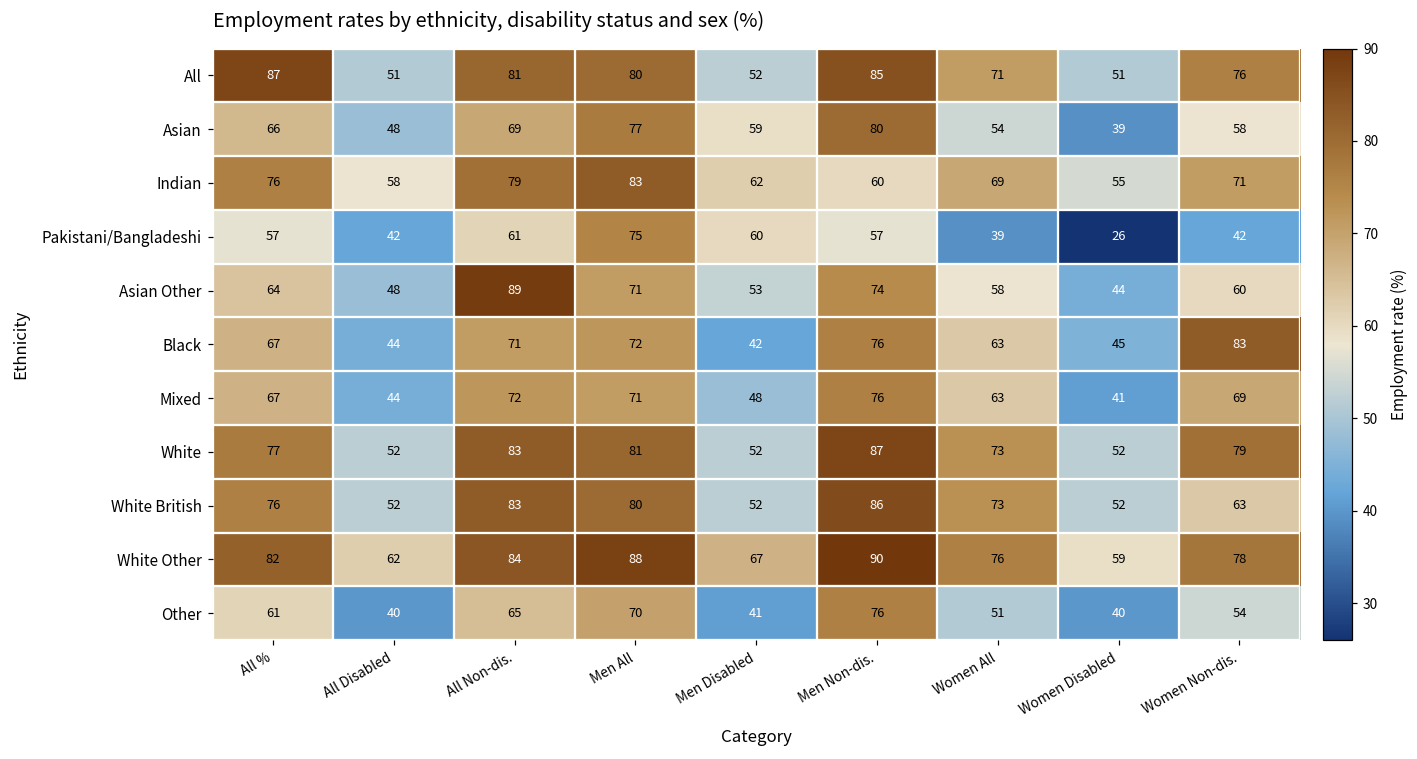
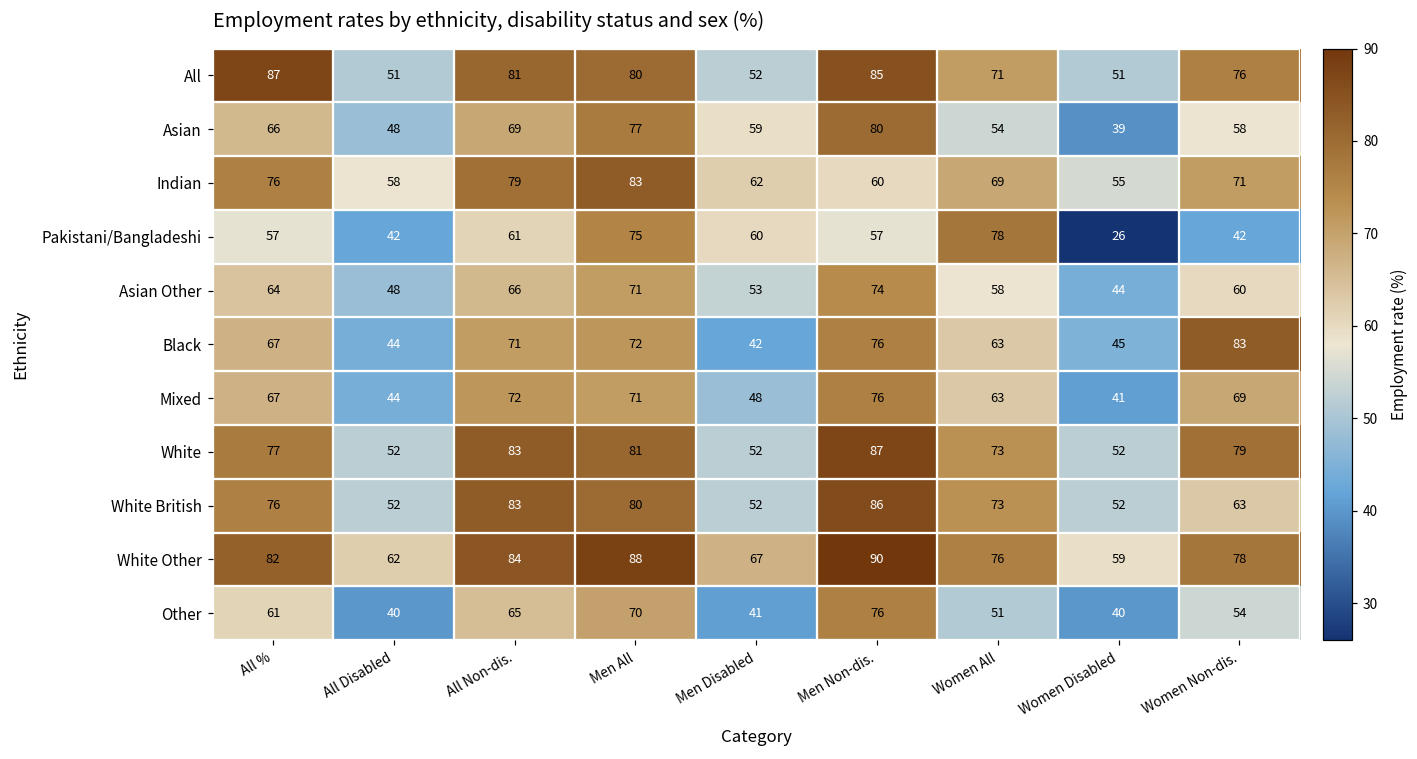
Pakistani/Bangladeshi, Women All: 39 -> 78
Asian Other, All Non-dis.: 89 -> 66
